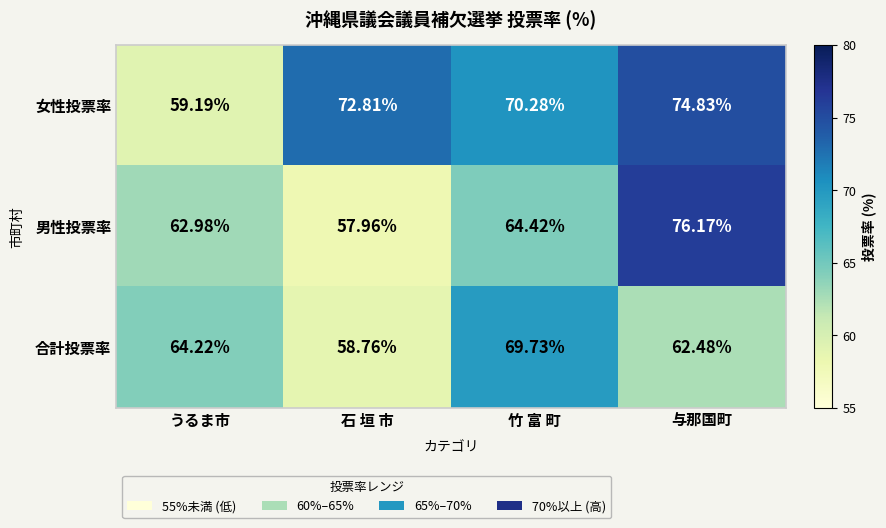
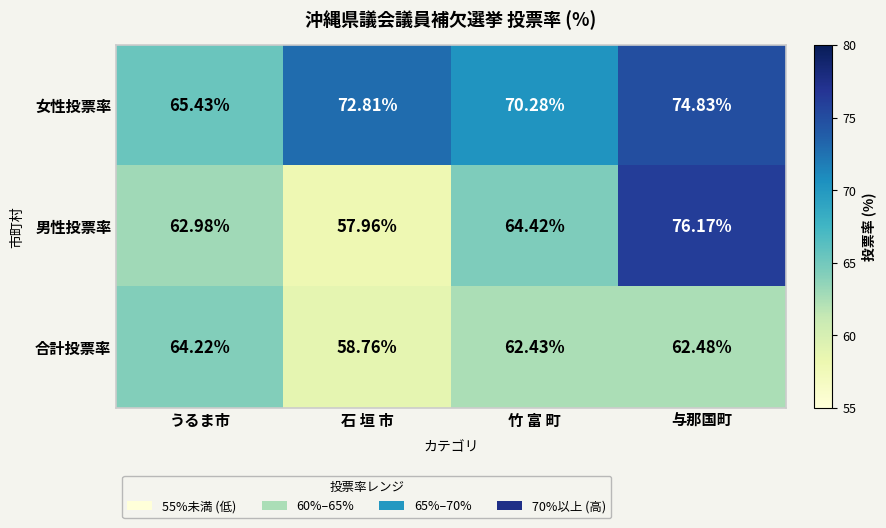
女性投票率, うるま市: 59.19% -> 65.43%
合計投票率, 竹 富 町: 69.73% -> 62.43%
